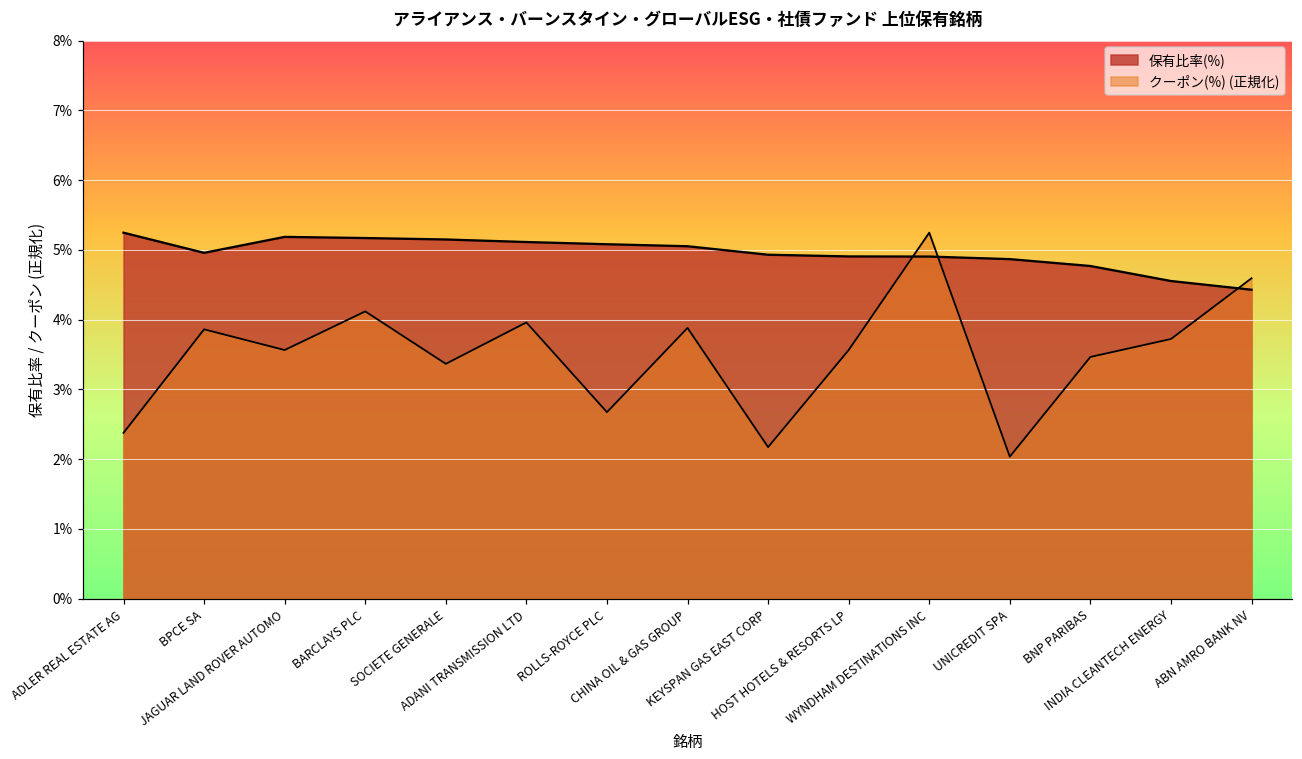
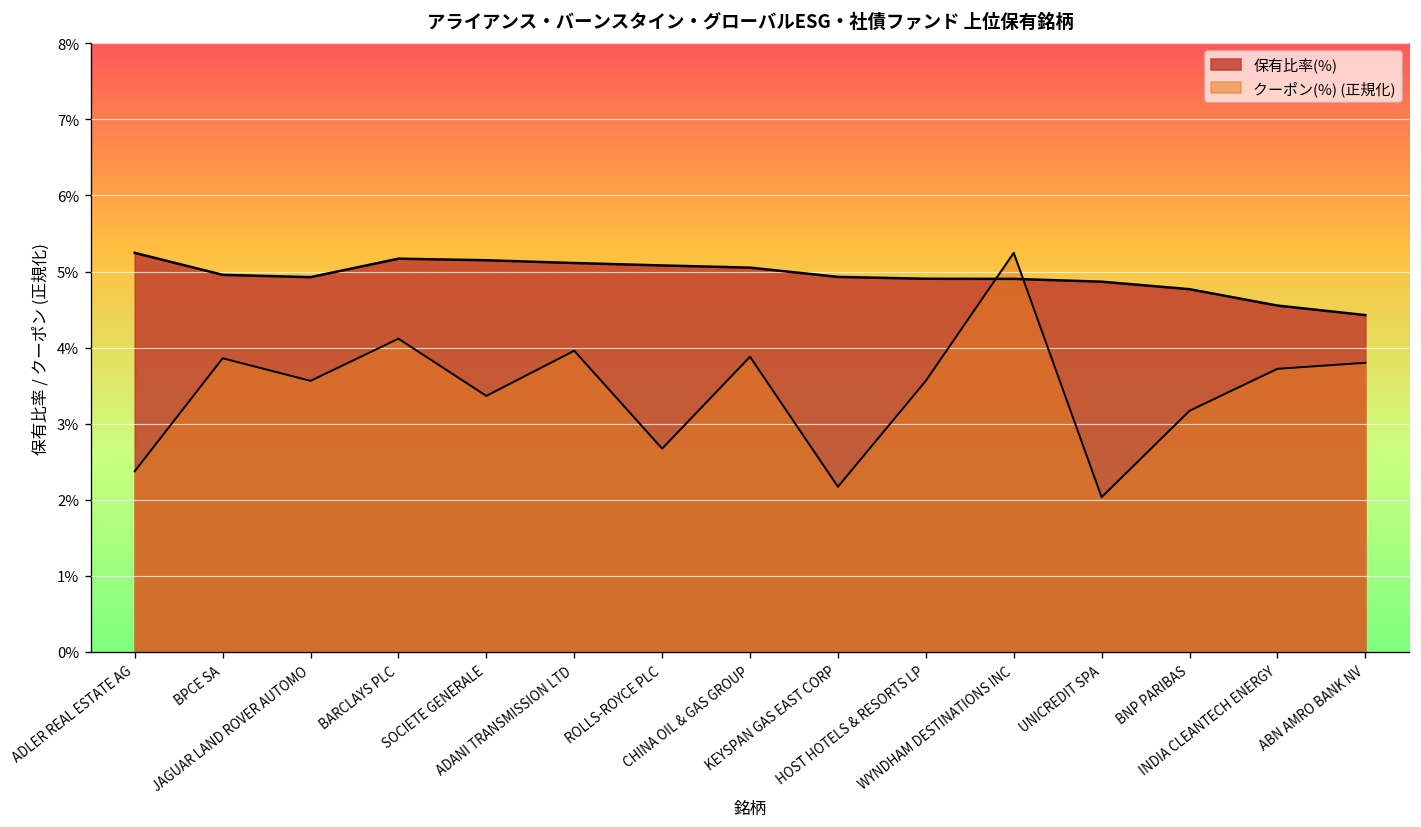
保有比率(%), JAGUAR LAND ROVER AUTOMO: 5.2% -> 4.9%
クーポン(%) (正規化), BNP PARIBAS: 3.5% -> 3.2%
クーポン(%) (正規化), ABN AMRO BANK NV: 4.6% -> 3.8%
